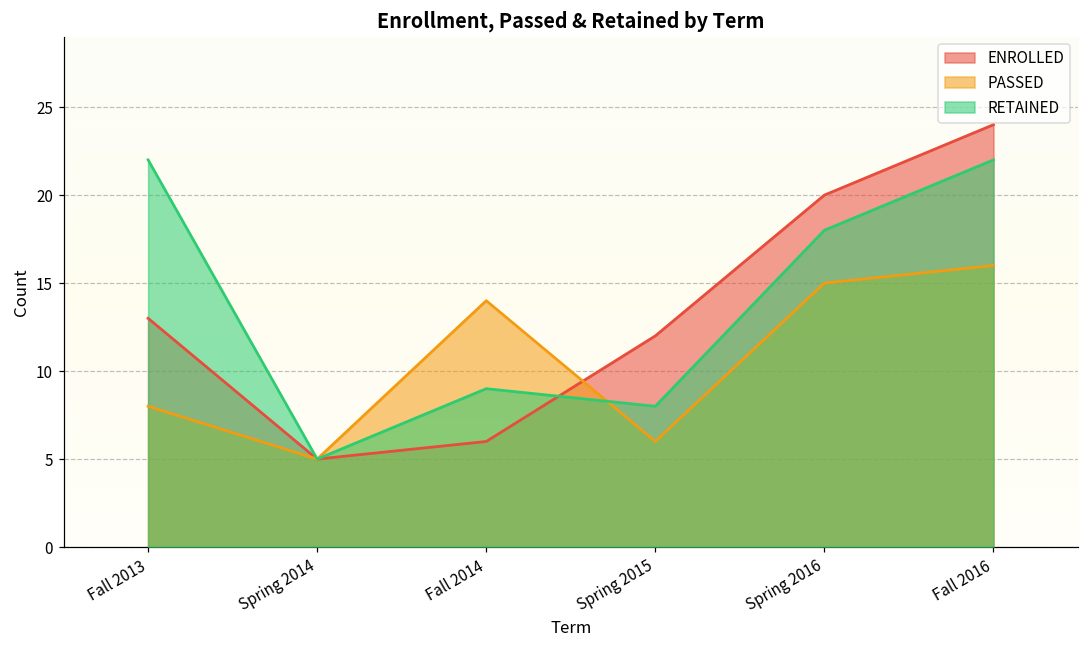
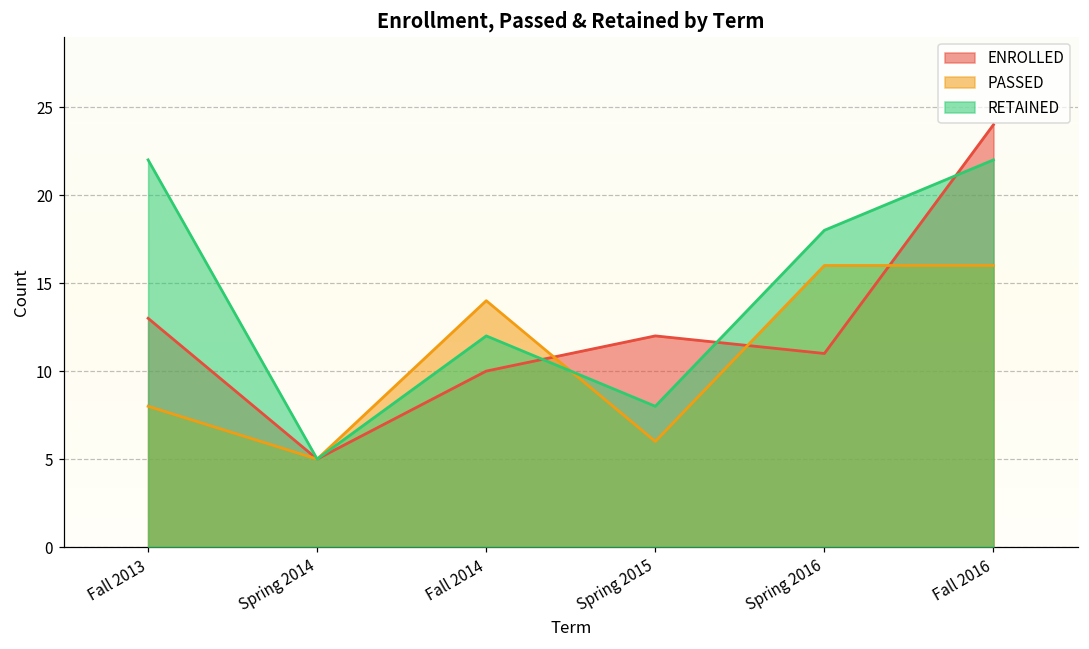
ENROLLED, Fall 2014: 6 -> 10
RETAINED, Fall 2014: 9 -> 12
ENROLLED, Spring 2016: 20 -> 11
PASSED, Spring 2016: 15 -> 16
